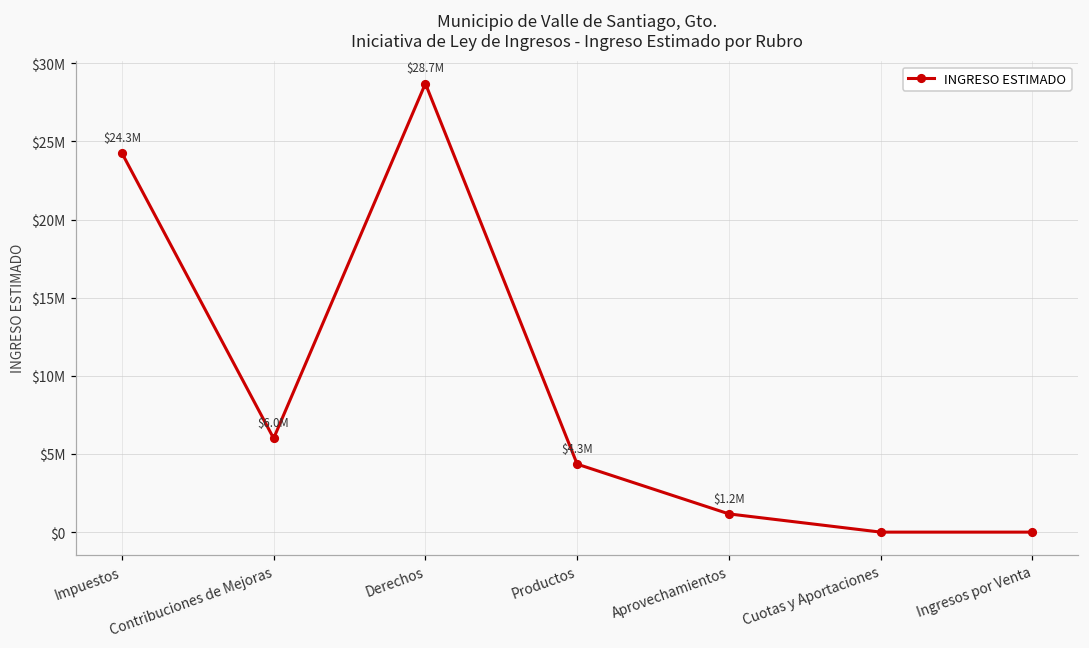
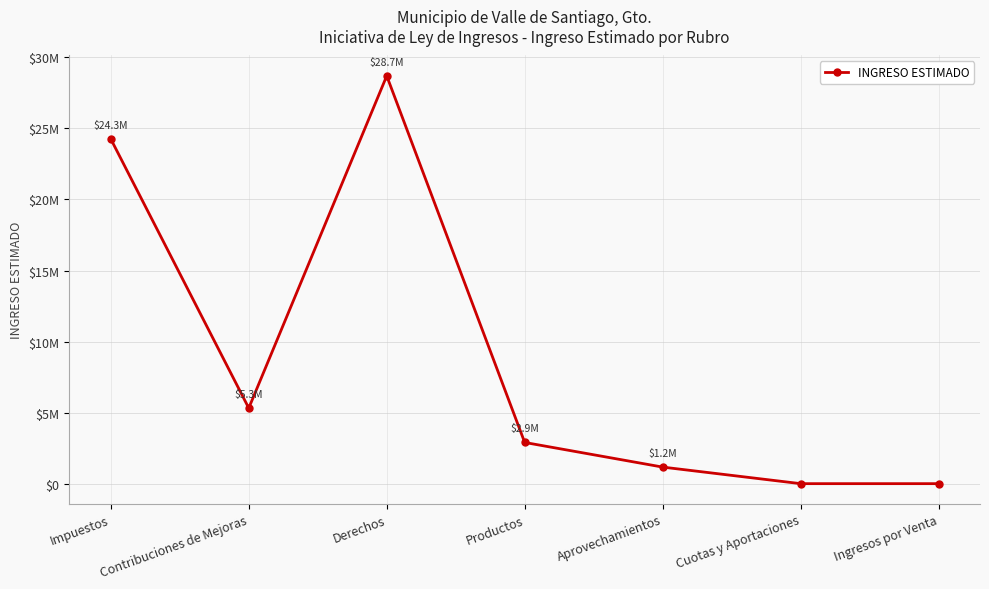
Contribuciones de Mejoras: $6.0M -> $5.3M
Productos: $4.3M -> $2.9M
